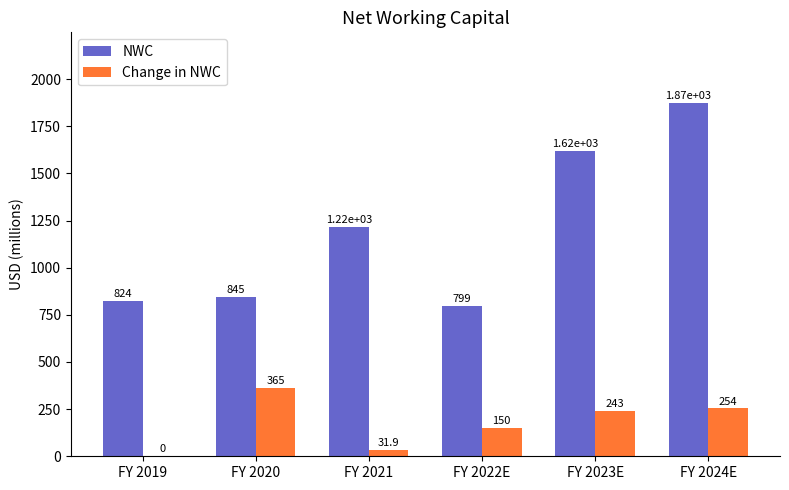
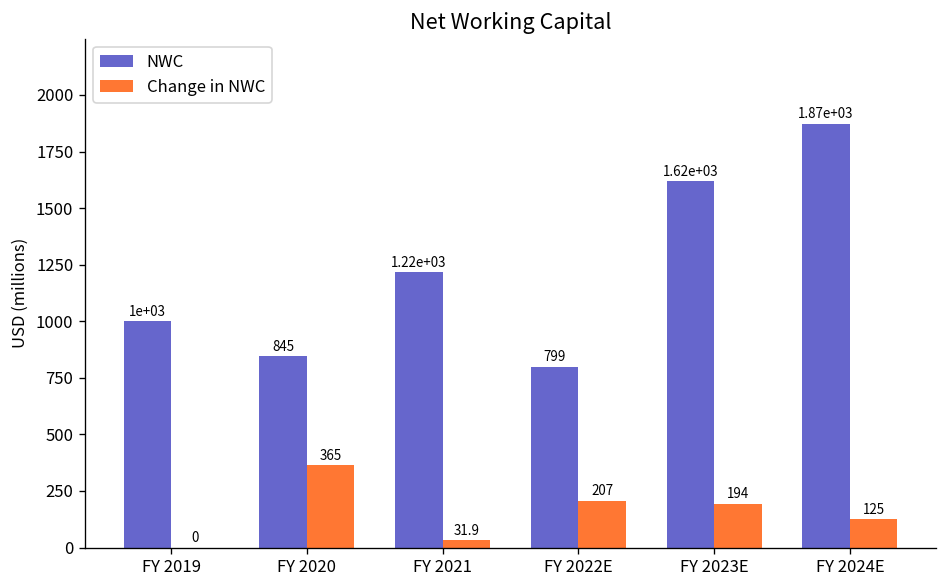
NWC, FY 2019: 824 -> 1e+03
Change in NWC, FY 2022E: 150 -> 207
Change in NWC, FY 2023E: 243 -> 194
Change in NWC, FY 2024E: 254 -> 125
